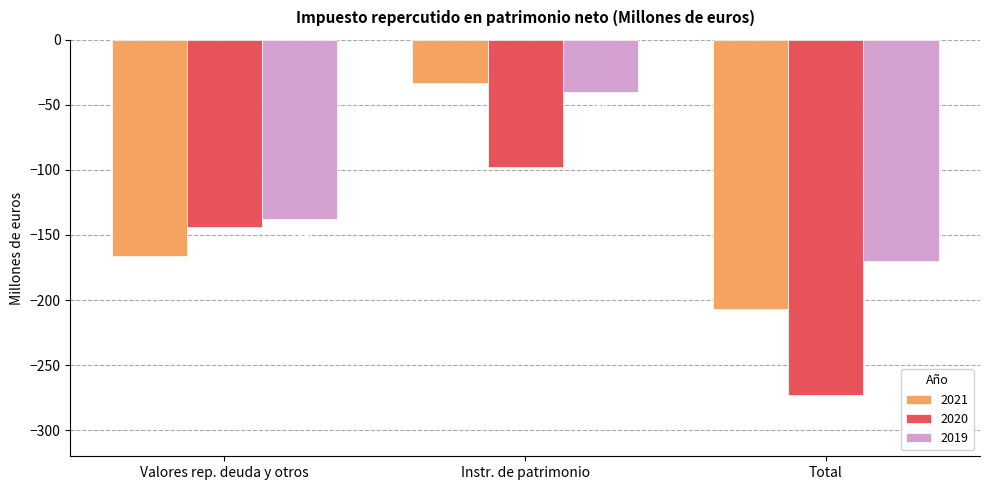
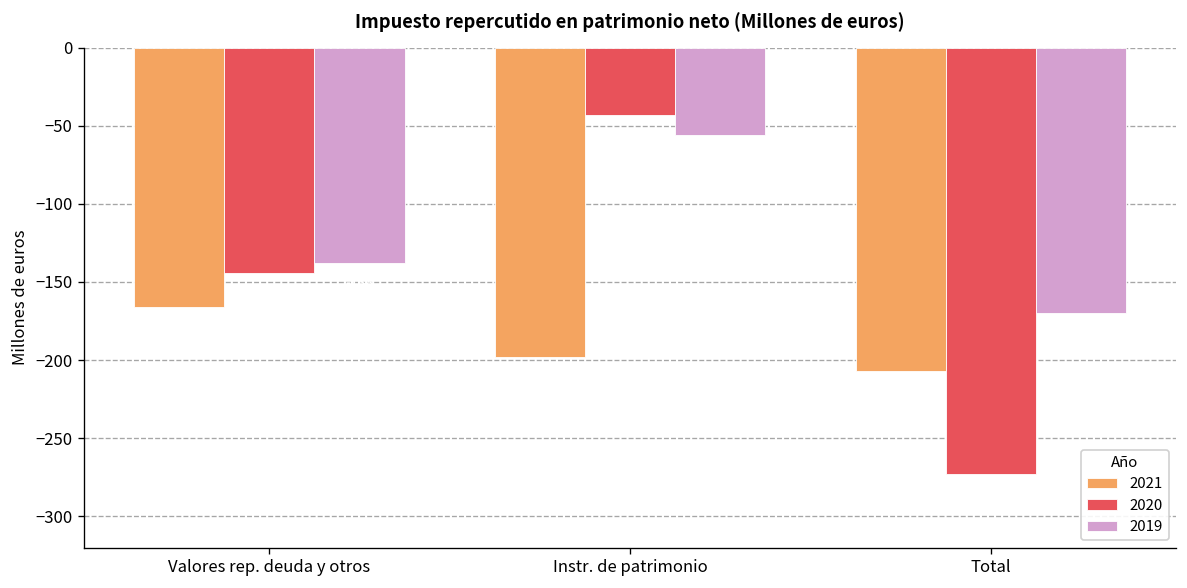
2021, Instr. de patrimonio: -33 -> -198
2020, Instr. de patrimonio: -98 -> -43
2019, Instr. de patrimonio: -40 -> -56
